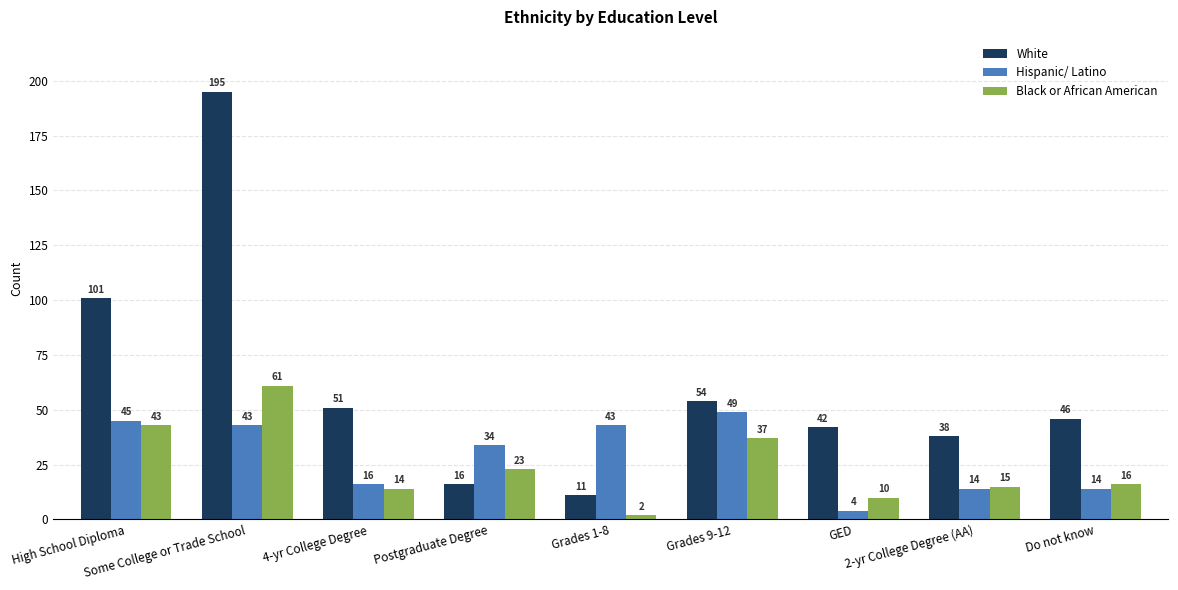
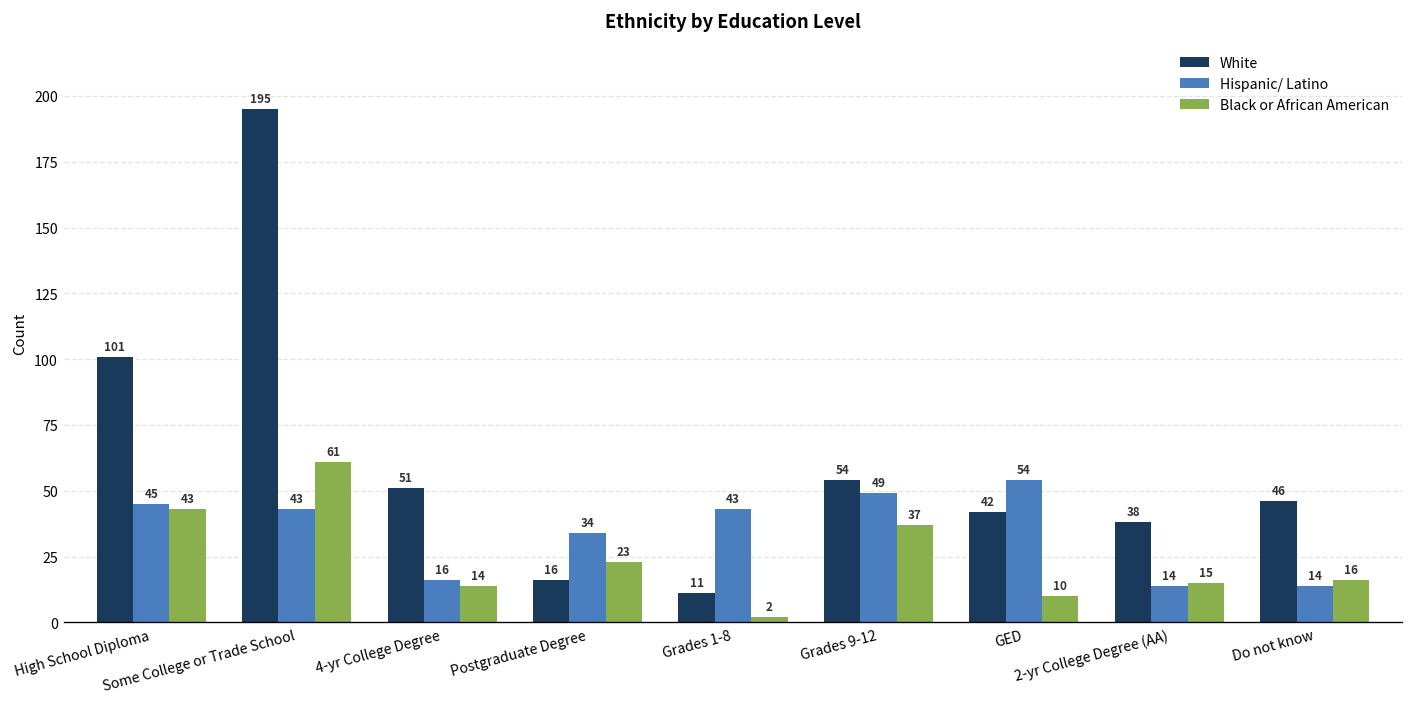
Hispanic/ Latino, GED: 4 -> 54
